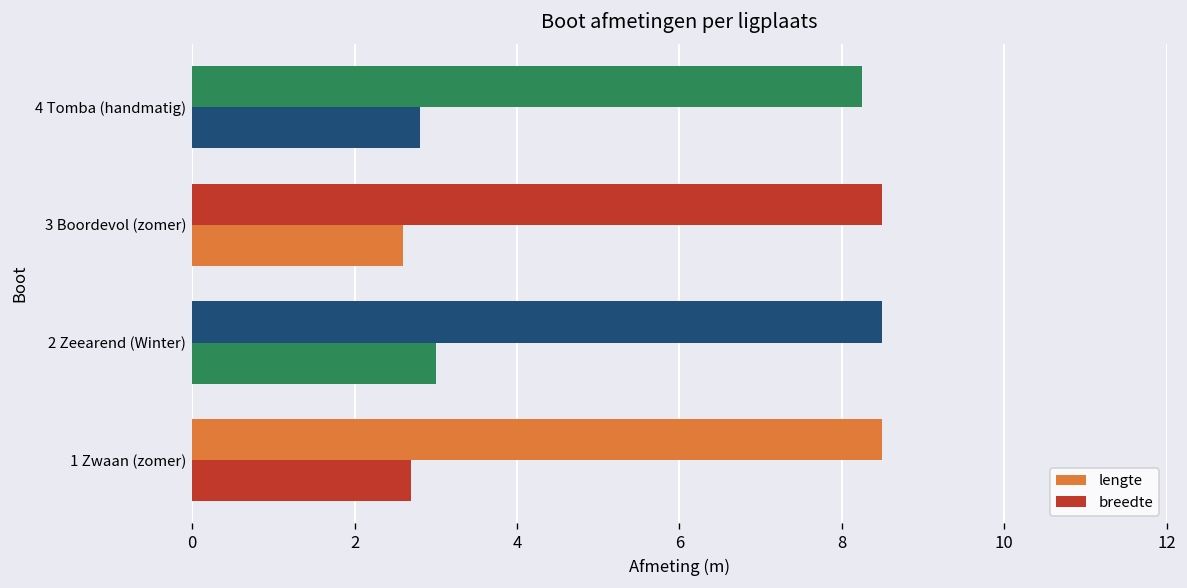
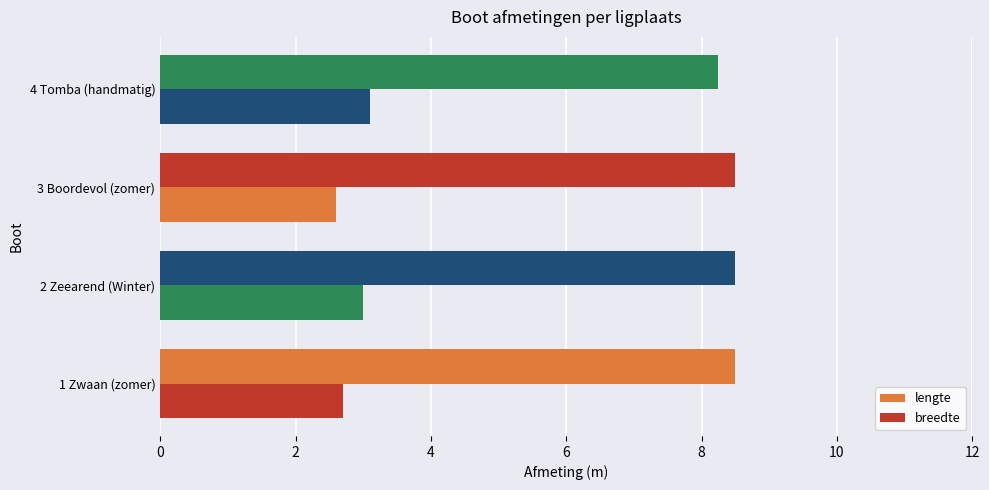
breedte, 4 Tomba (handmatig): 2.8 -> 3.1
